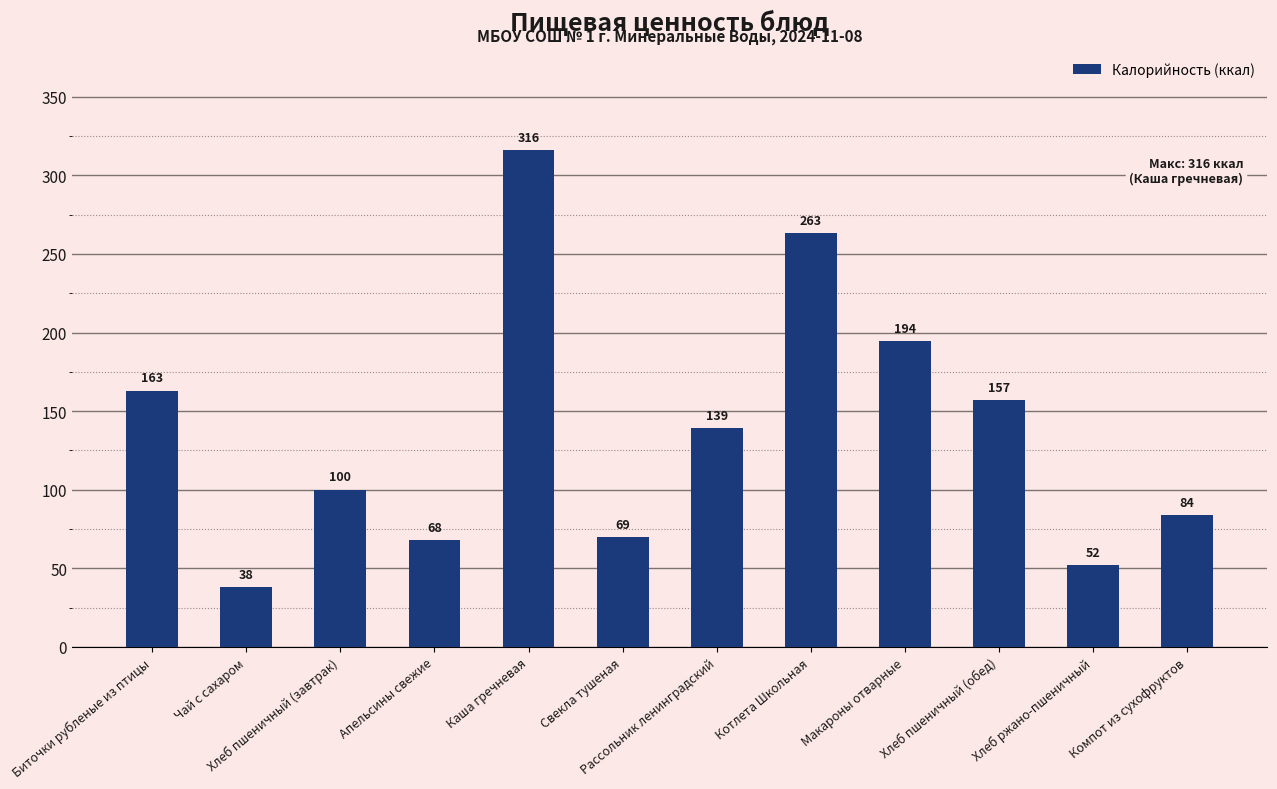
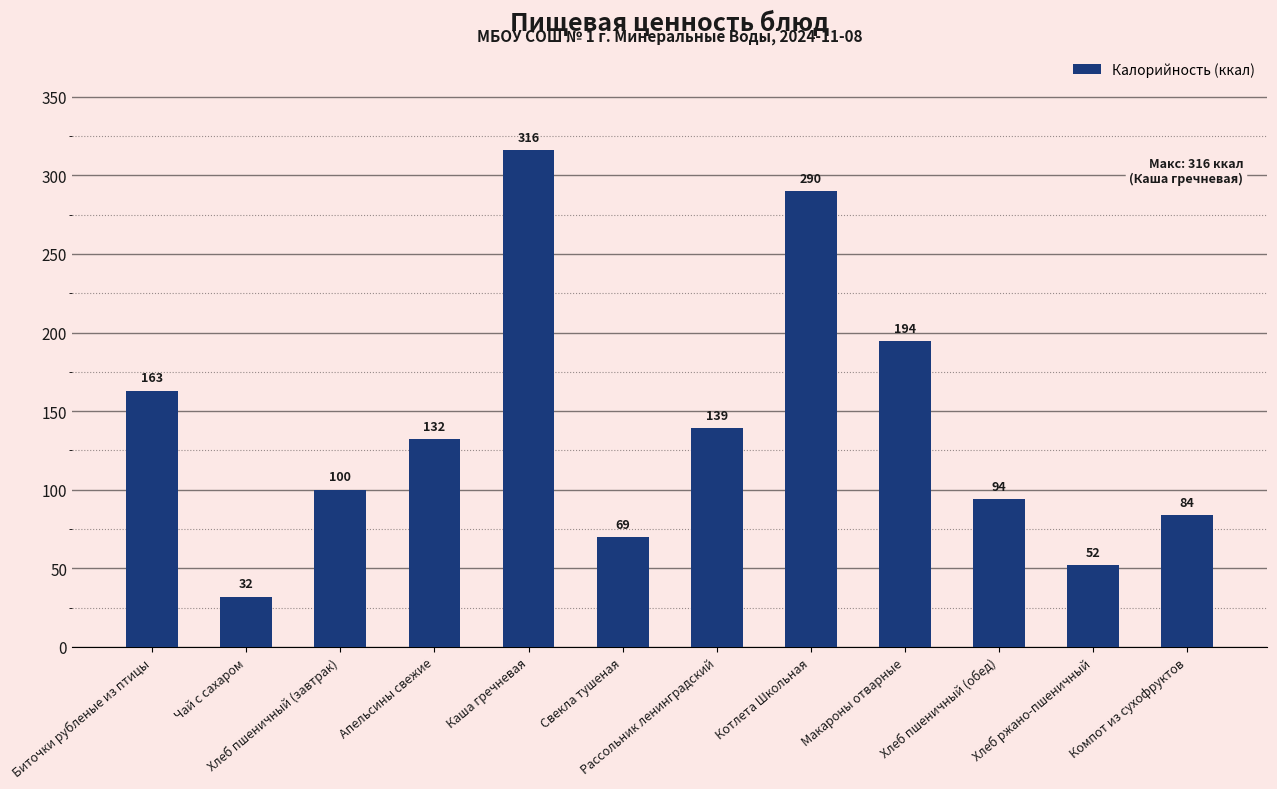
Чай с сахаром: 38 -> 32
Апельсины свежие: 68 -> 132
Котлета Школьная: 263 -> 290
Хлеб пшеничный (обед): 157 -> 94
